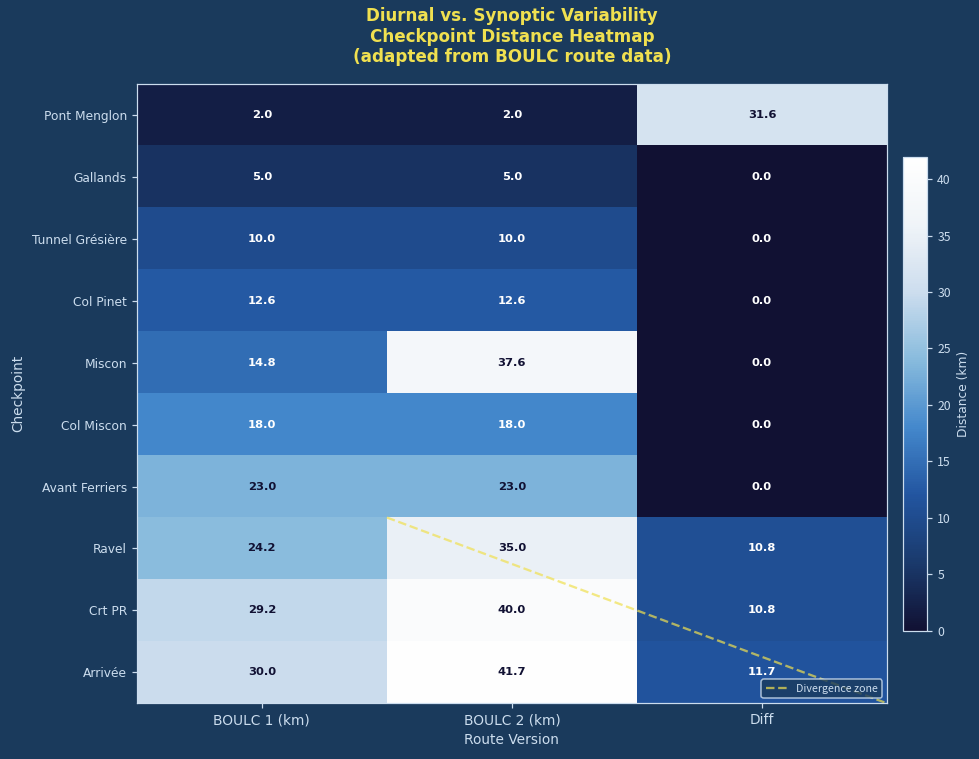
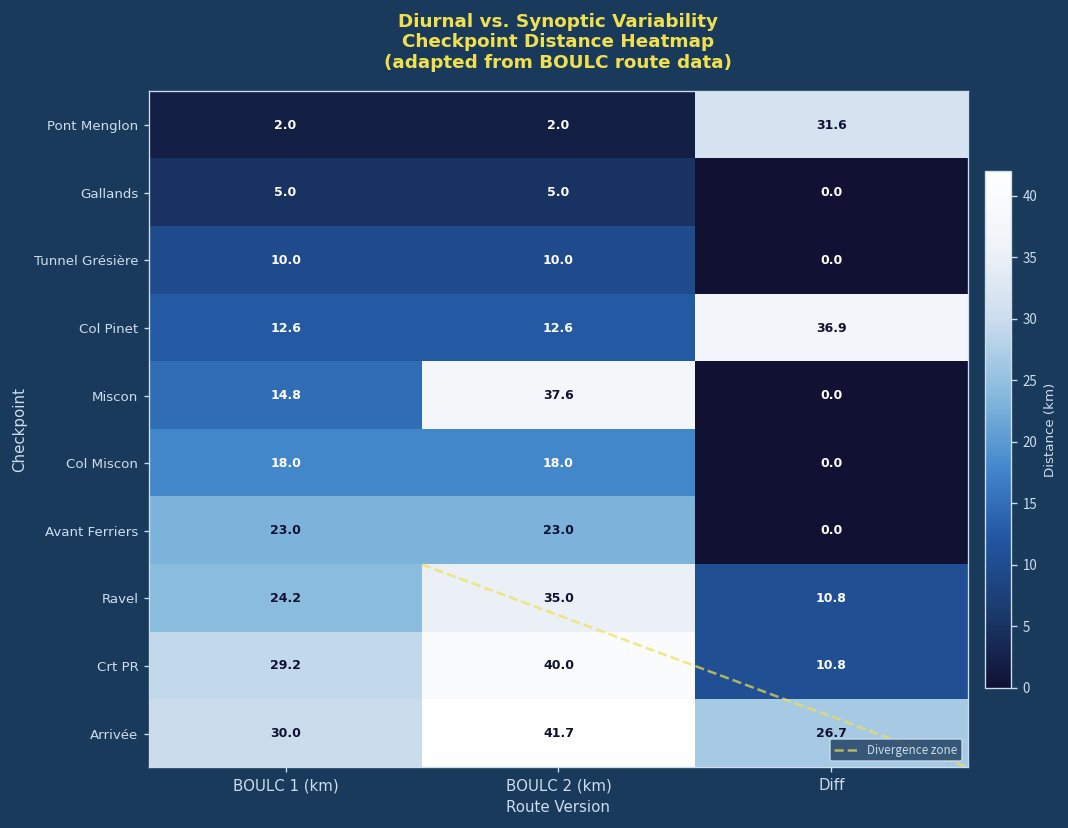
Col Pinet, Diff: 0.0 -> 36.9
Arrivée, Diff: 11.7 -> 26.7
